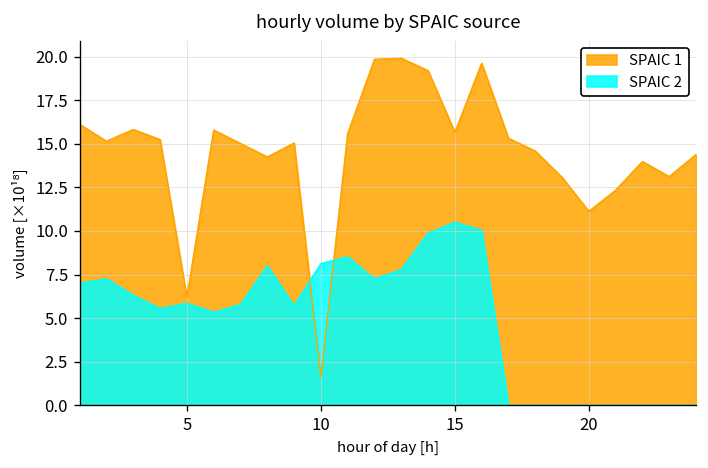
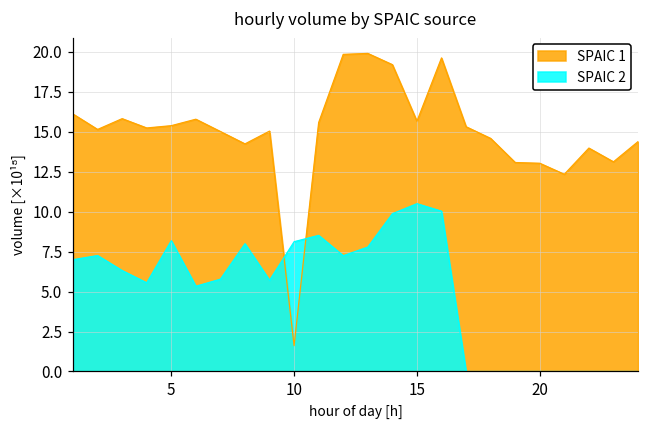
SPAIC 1, 5: 6.2 -> 15.4
SPAIC 2, 5: 5.8 -> 8.2
SPAIC 1, 20: 11.1 -> 13.0
